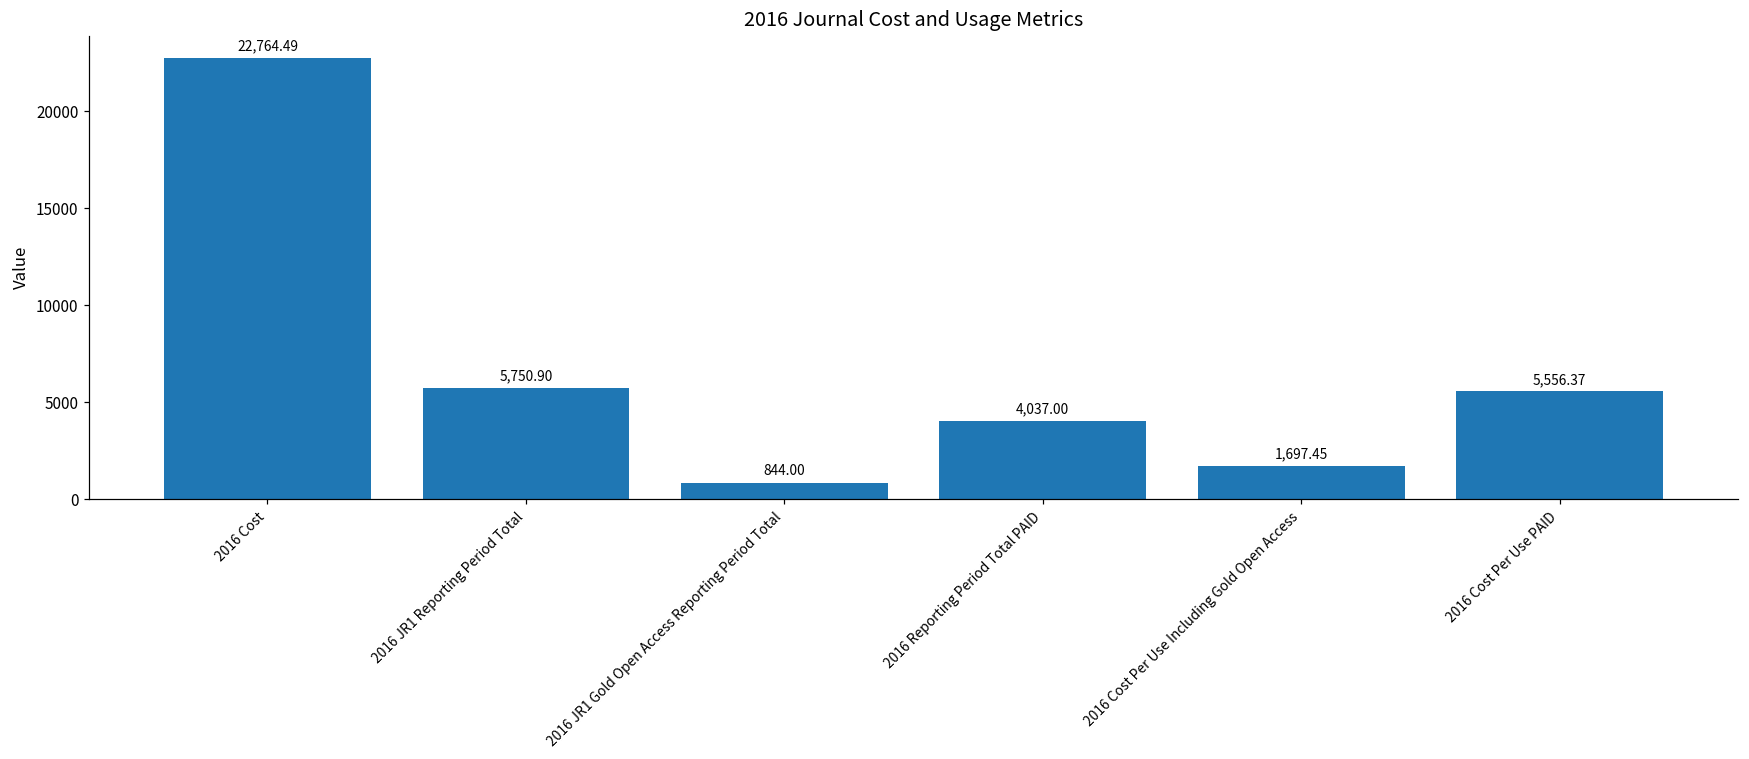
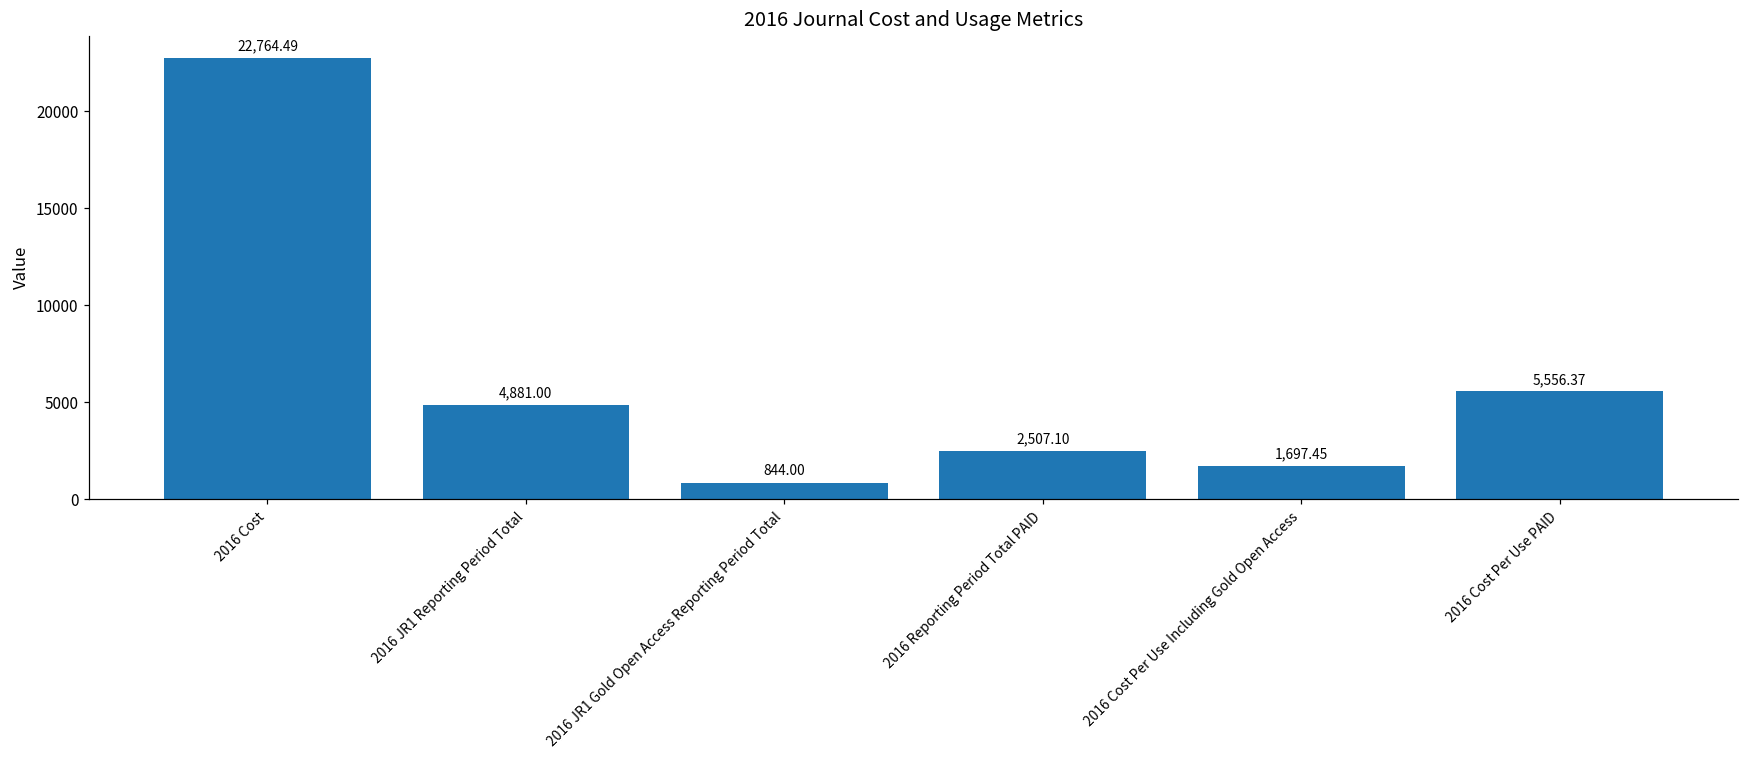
2016 JR1 Reporting Period Total: 5,750.90 -> 4,881.00
2016 Reporting Period Total PAID: 4,037.00 -> 2,507.10
